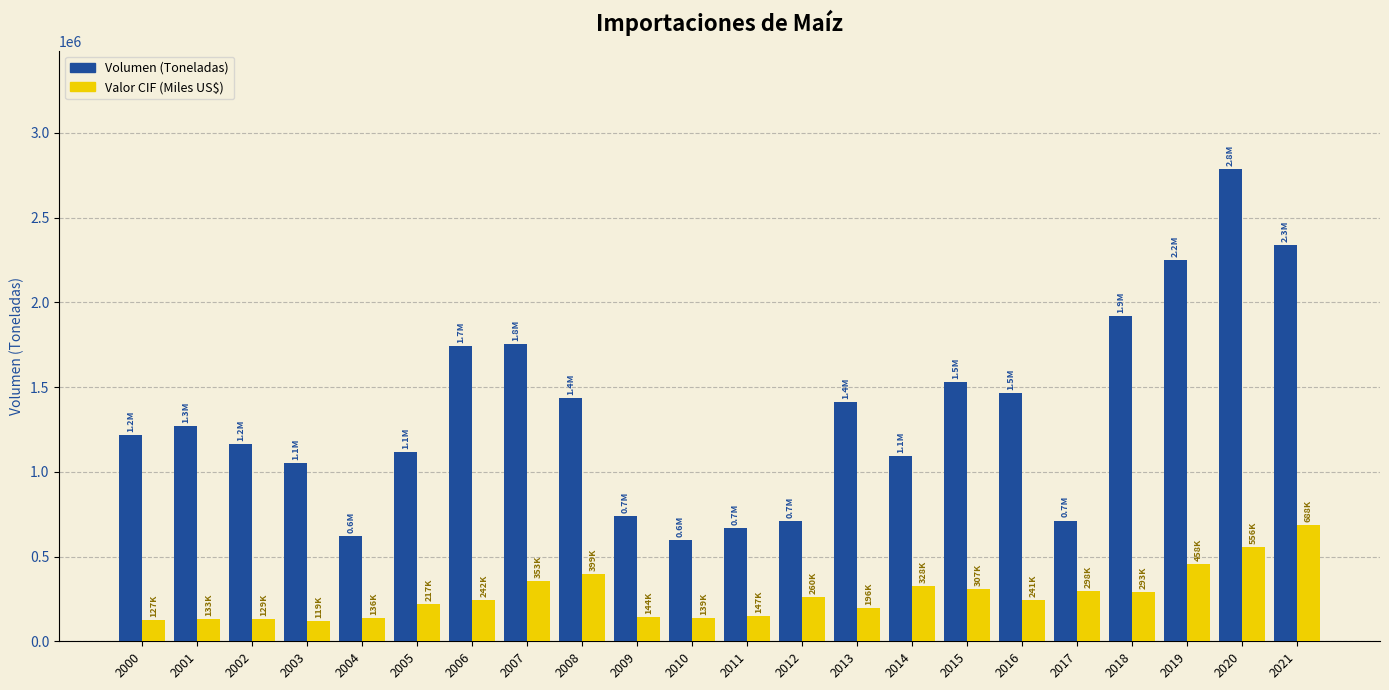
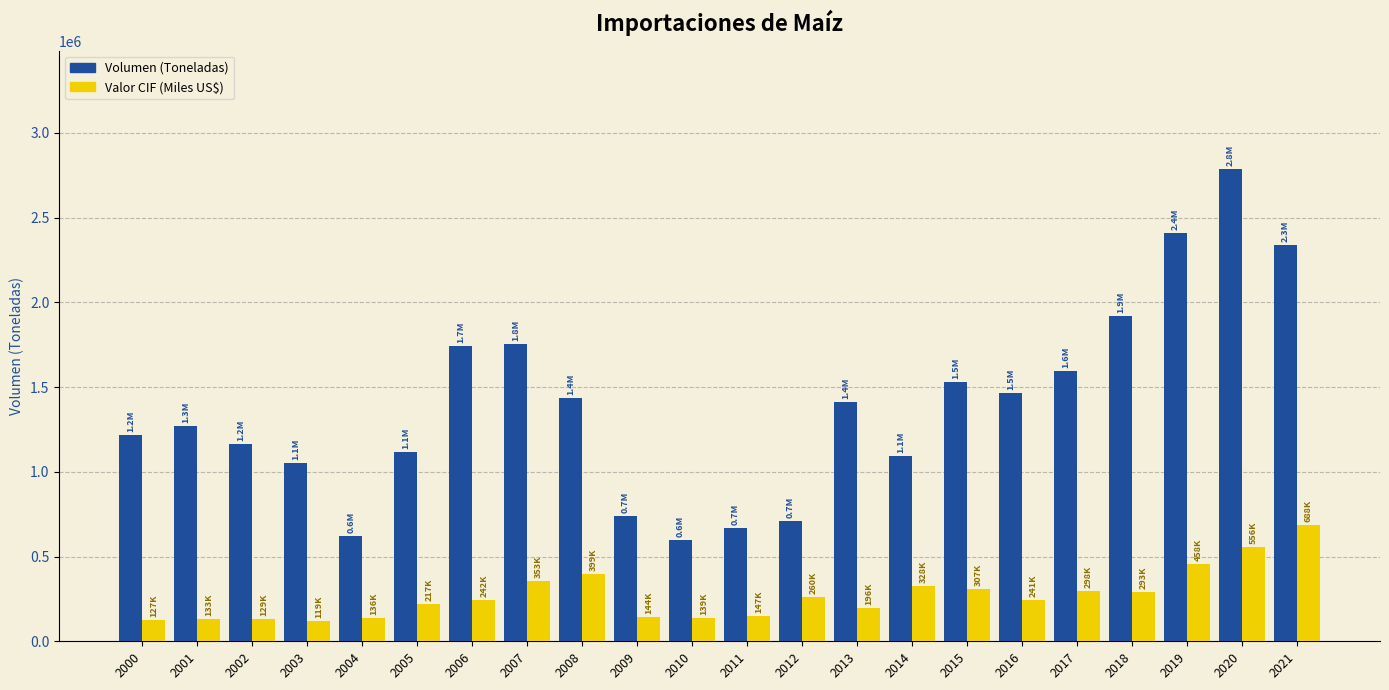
Volumen (Toneladas), 2017: 0.7M -> 1.6M
Volumen (Toneladas), 2019: 2.2M -> 2.4M
